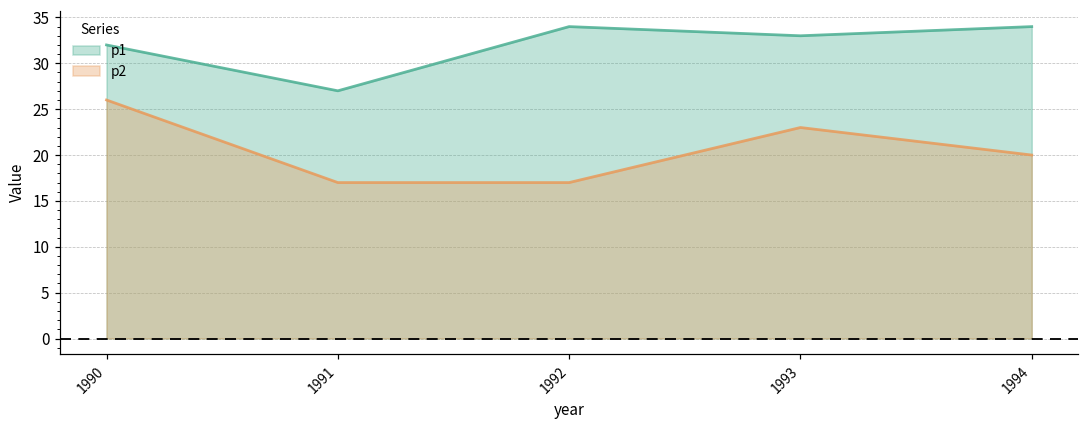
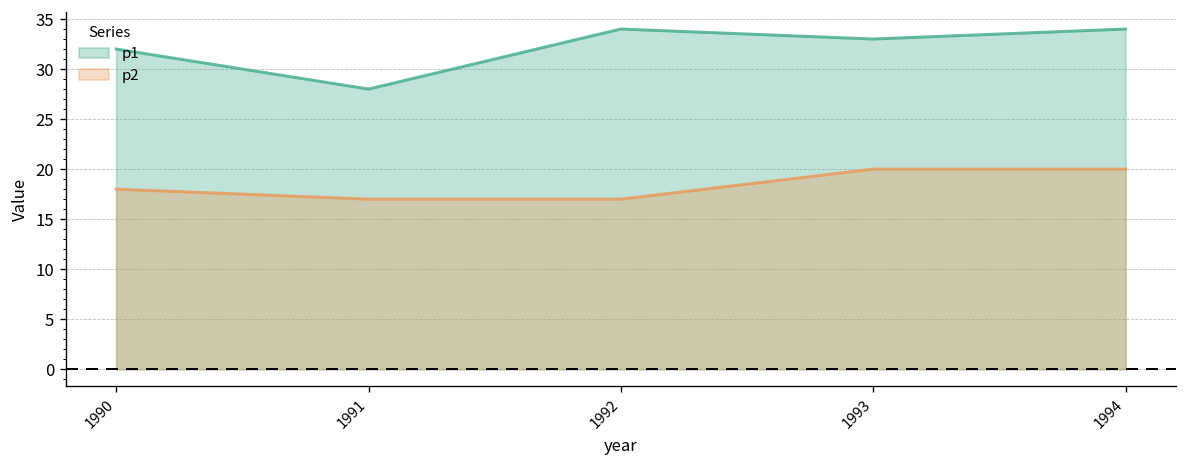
p2, 1990: 26 -> 18
p1, 1991: 27 -> 28
p2, 1993: 23 -> 20
